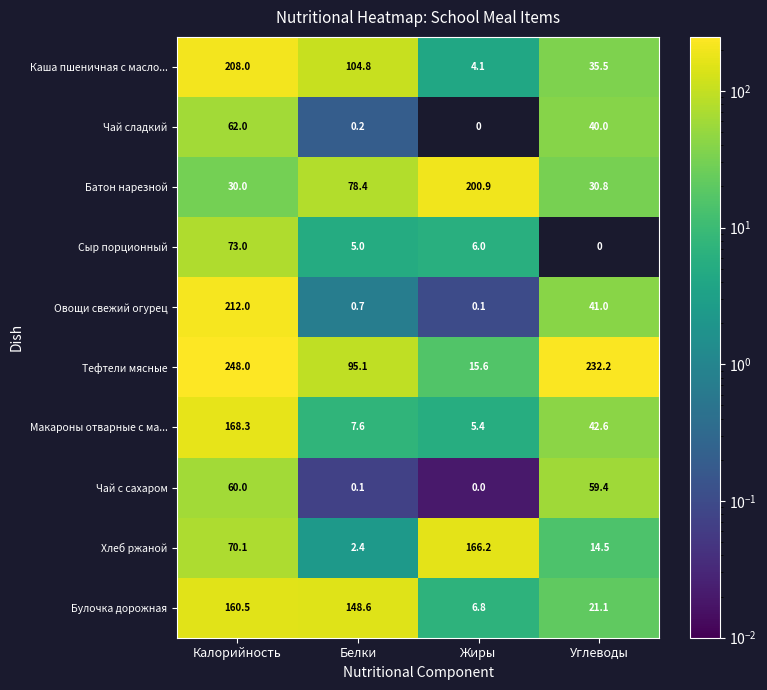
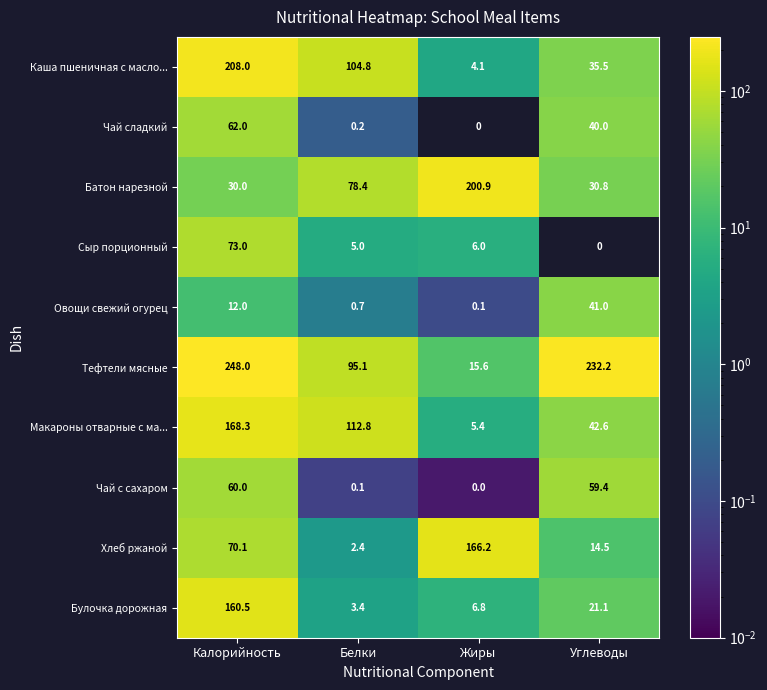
Овощи свежий огурец, Калорийность: 212.0 -> 12.0
Макароны отварные с ма..., Белки: 7.6 -> 112.8
Булочка дорожная, Белки: 148.6 -> 3.4
